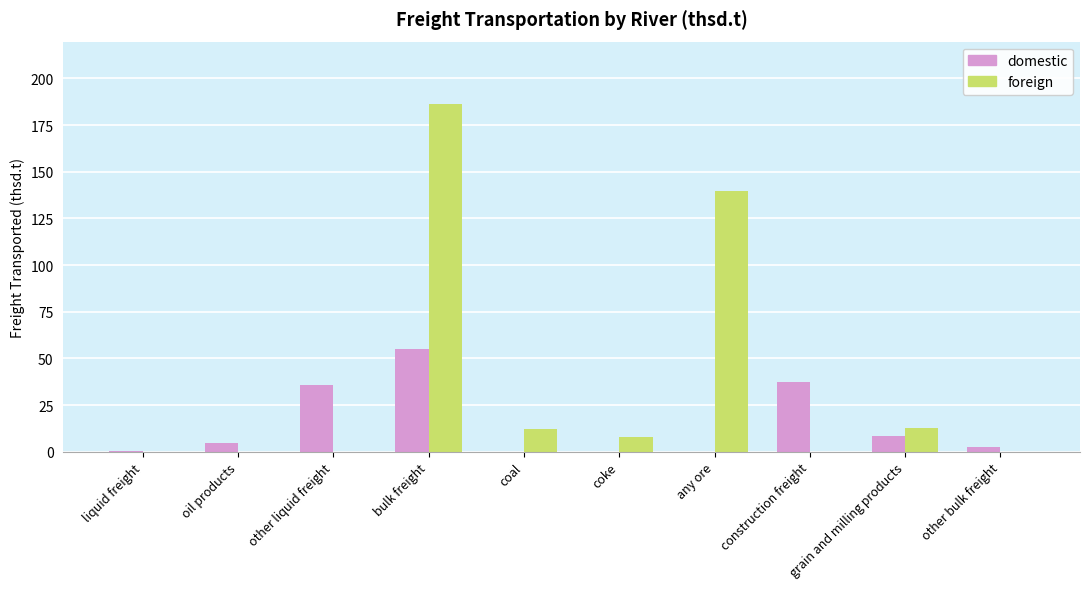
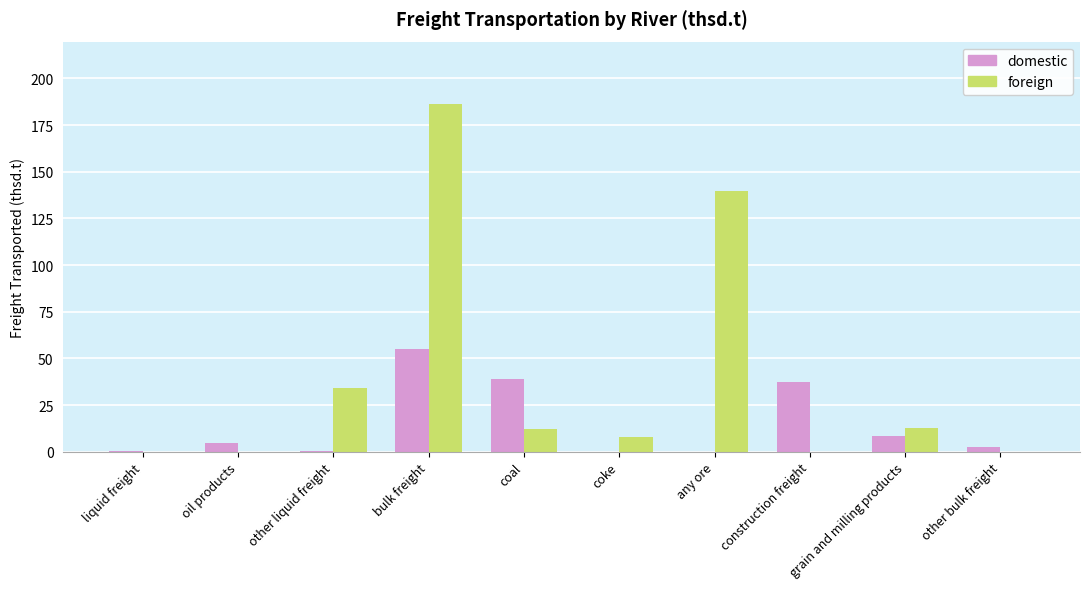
domestic, other liquid freight: 36 -> 0
foreign, other liquid freight: 0 -> 34
domestic, coal: 0 -> 39
